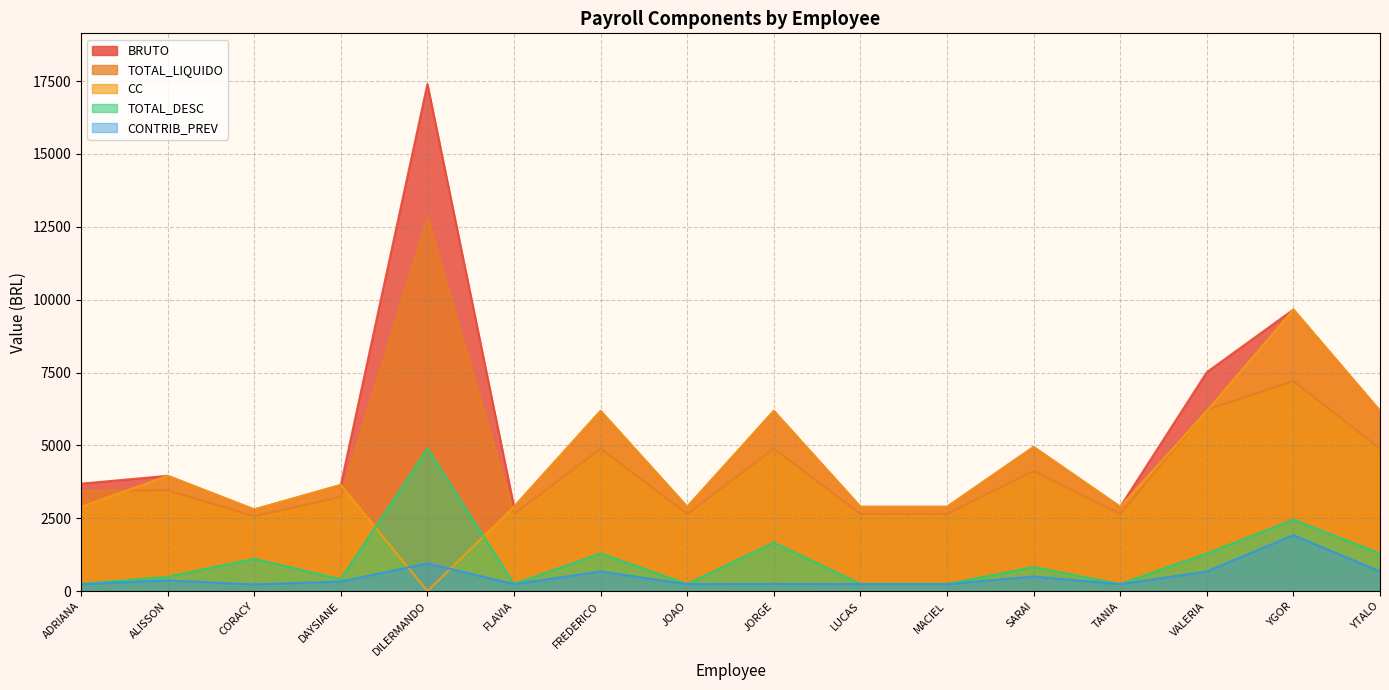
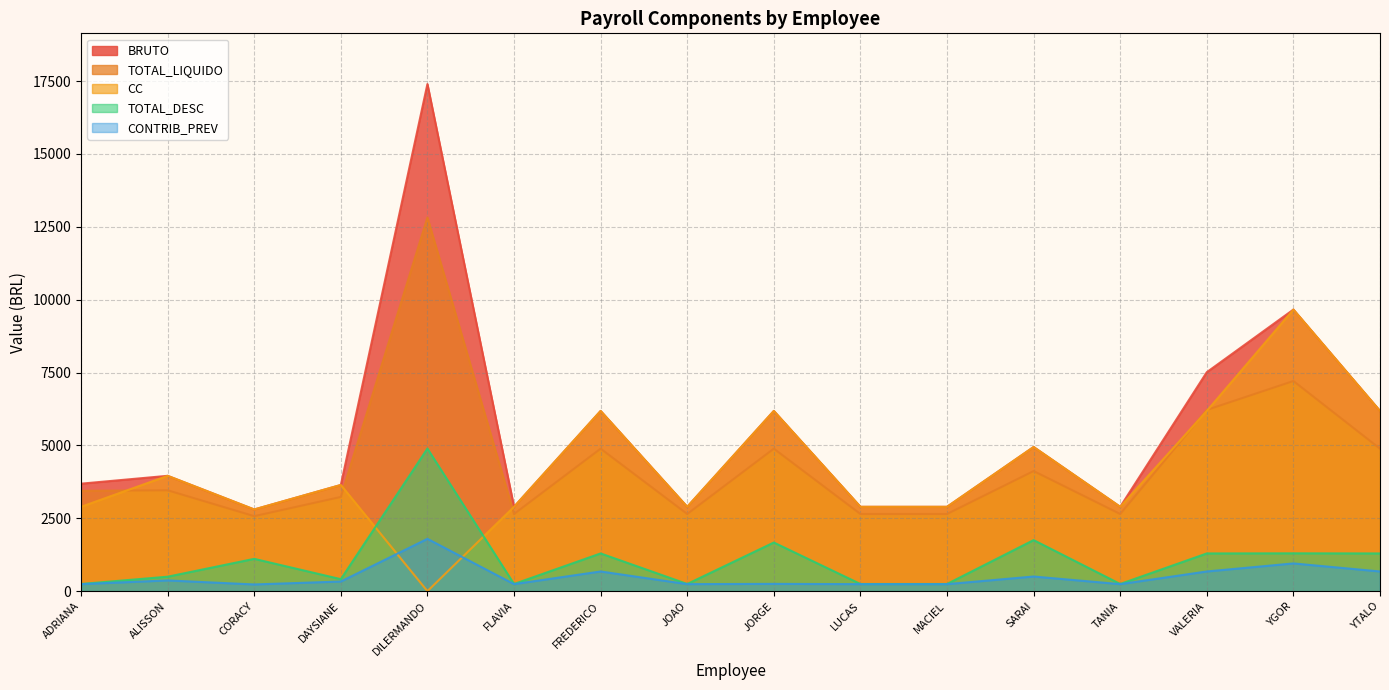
CONTRIB_PREV, DILERMANDO: 1000 -> 1800
TOTAL_DESC, SARAI: 800 -> 1800
TOTAL_DESC, YGOR: 2500 -> 1300
CONTRIB_PREV, YGOR: 1900 -> 1000
